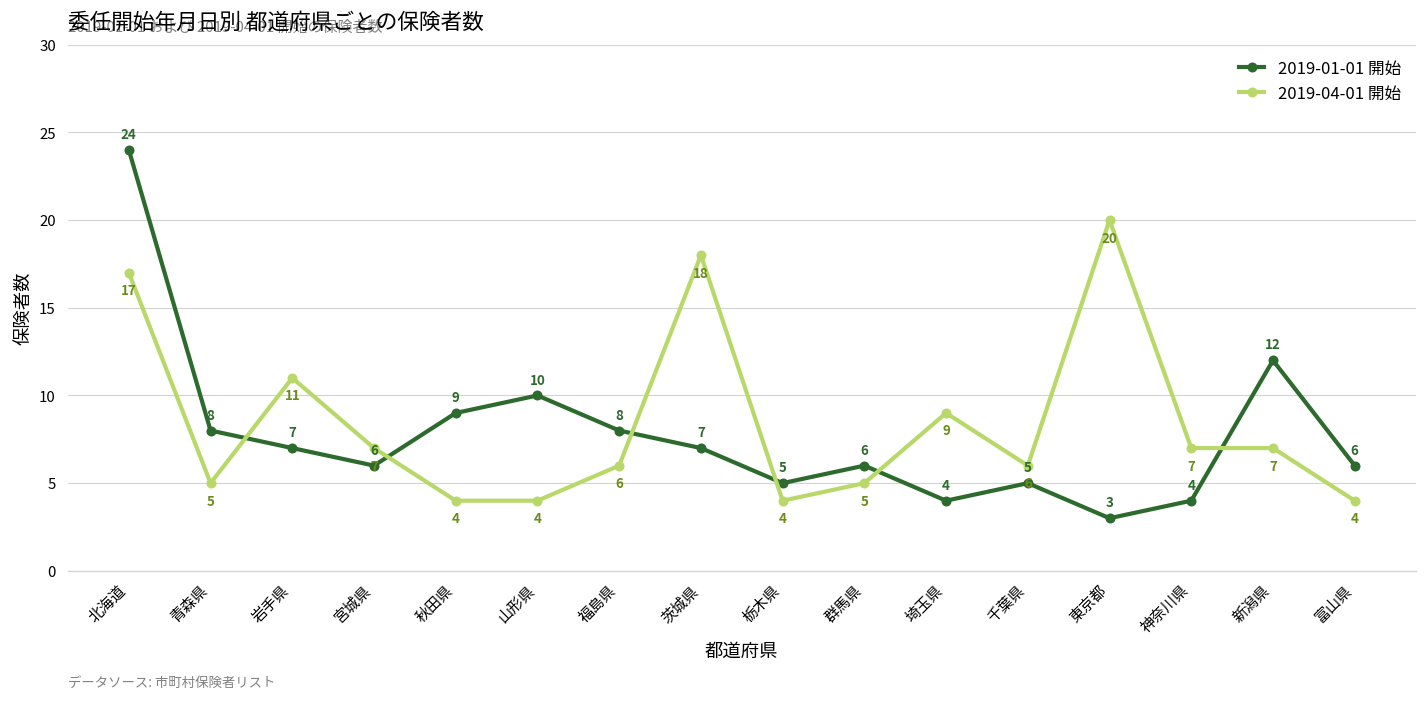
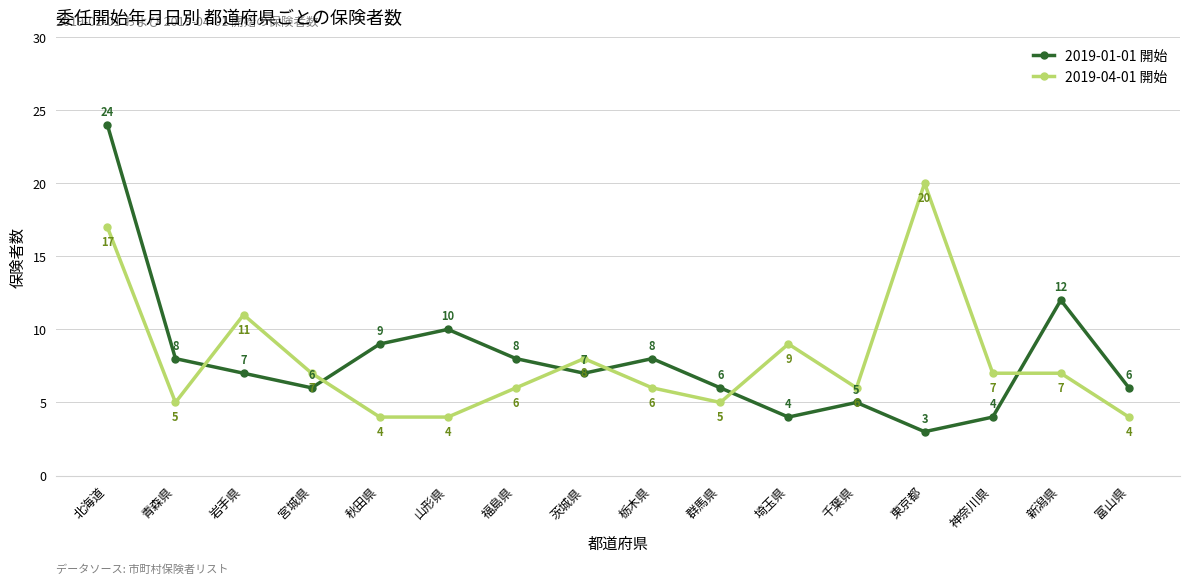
2019-04-01 開始, 茨城県: 18 -> 8
2019-01-01 開始, 栃木県: 5 -> 8
2019-04-01 開始, 栃木県: 4 -> 6
